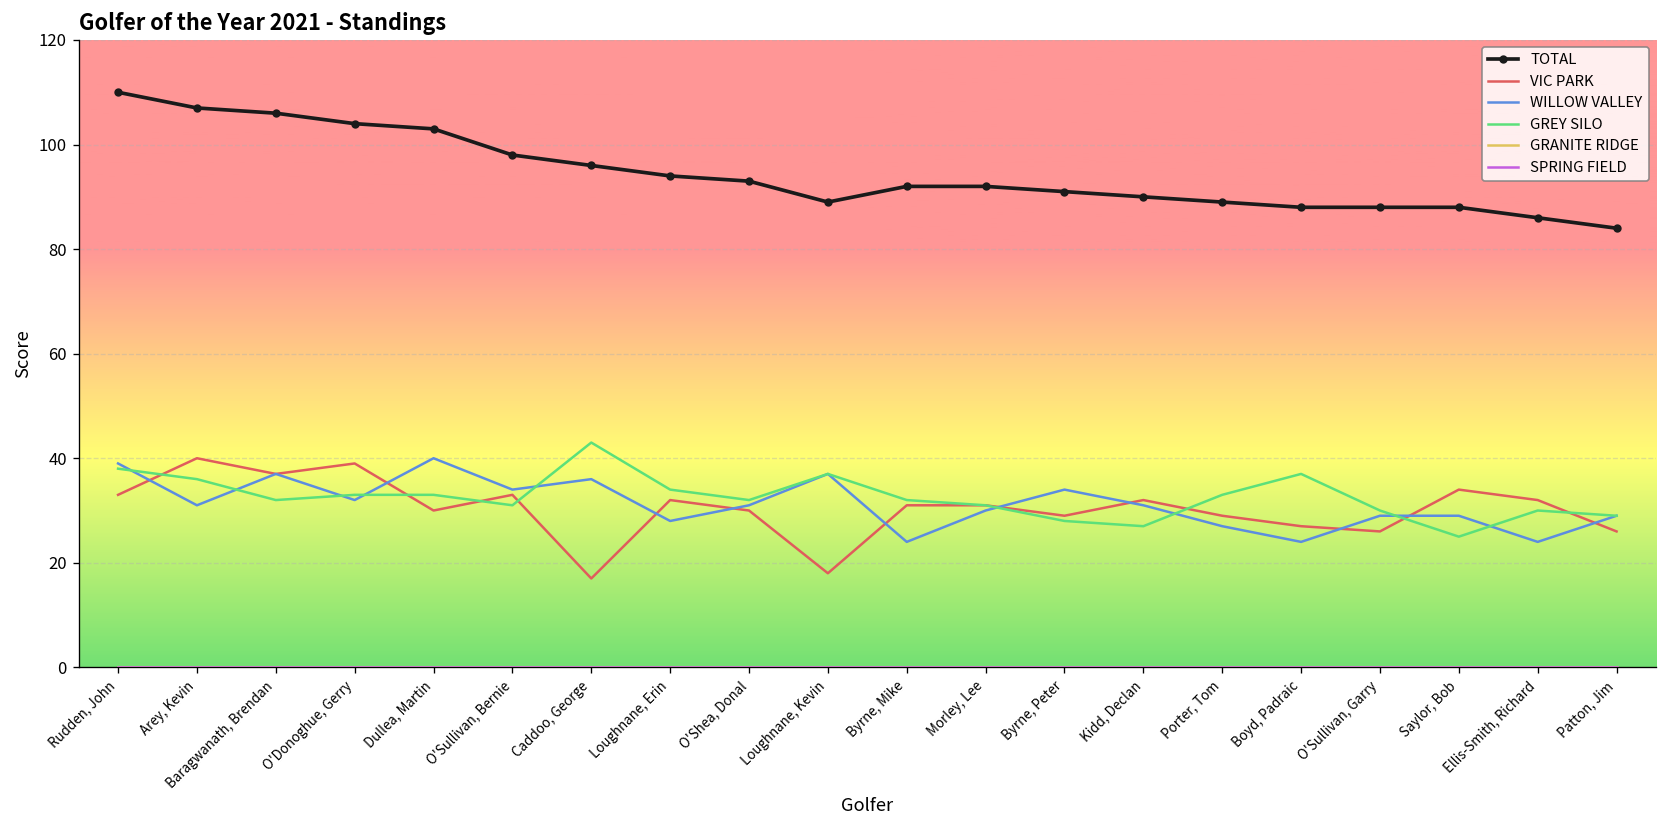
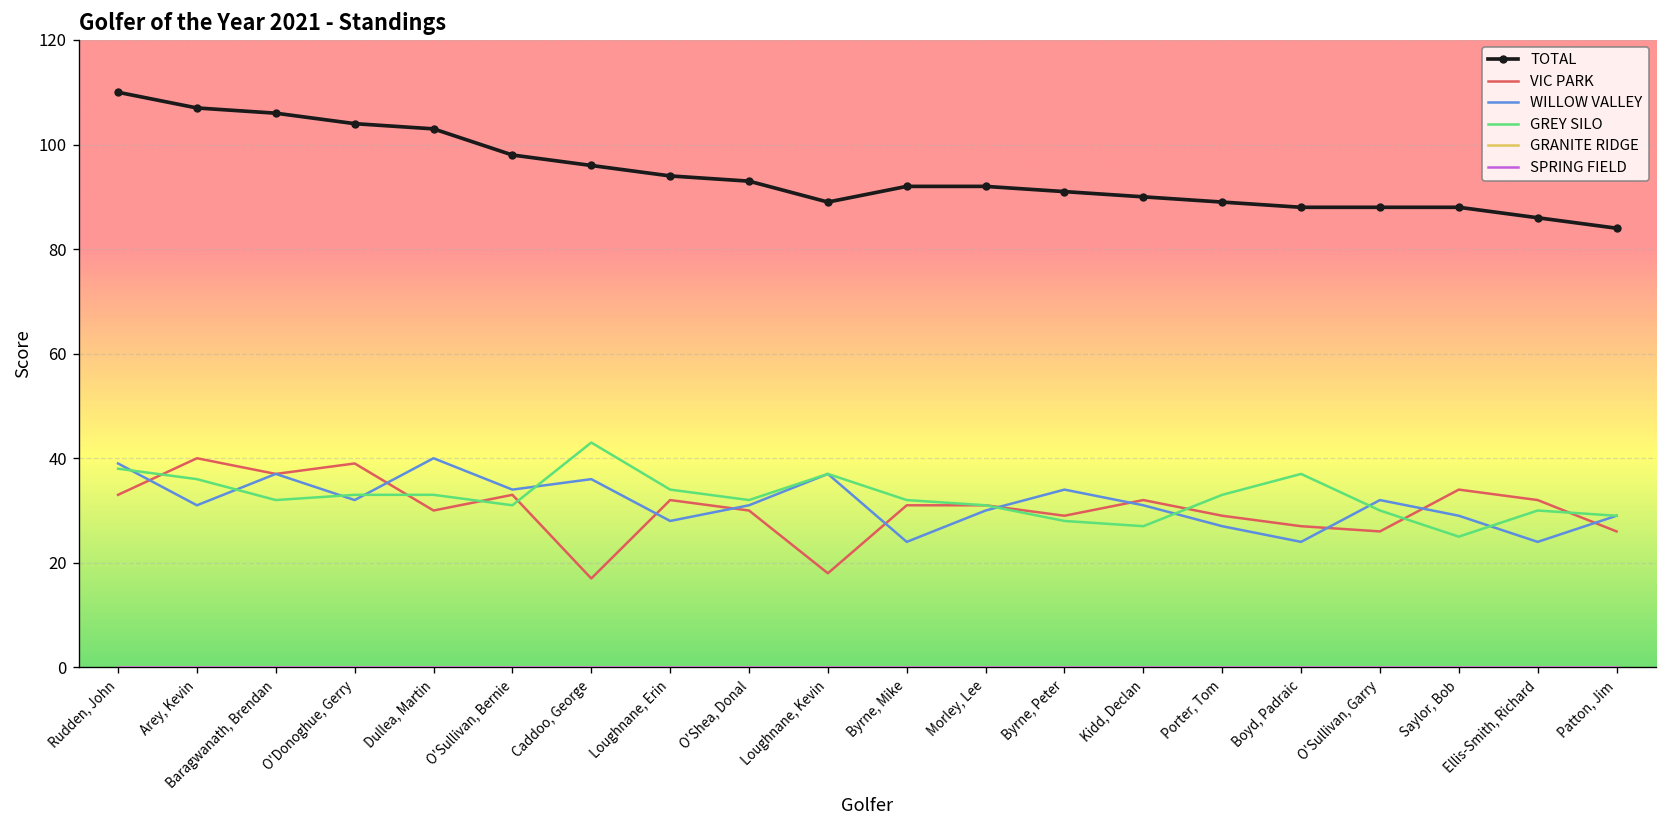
WILLOW VALLEY, O'Sullivan, Garry: 29 -> 32
